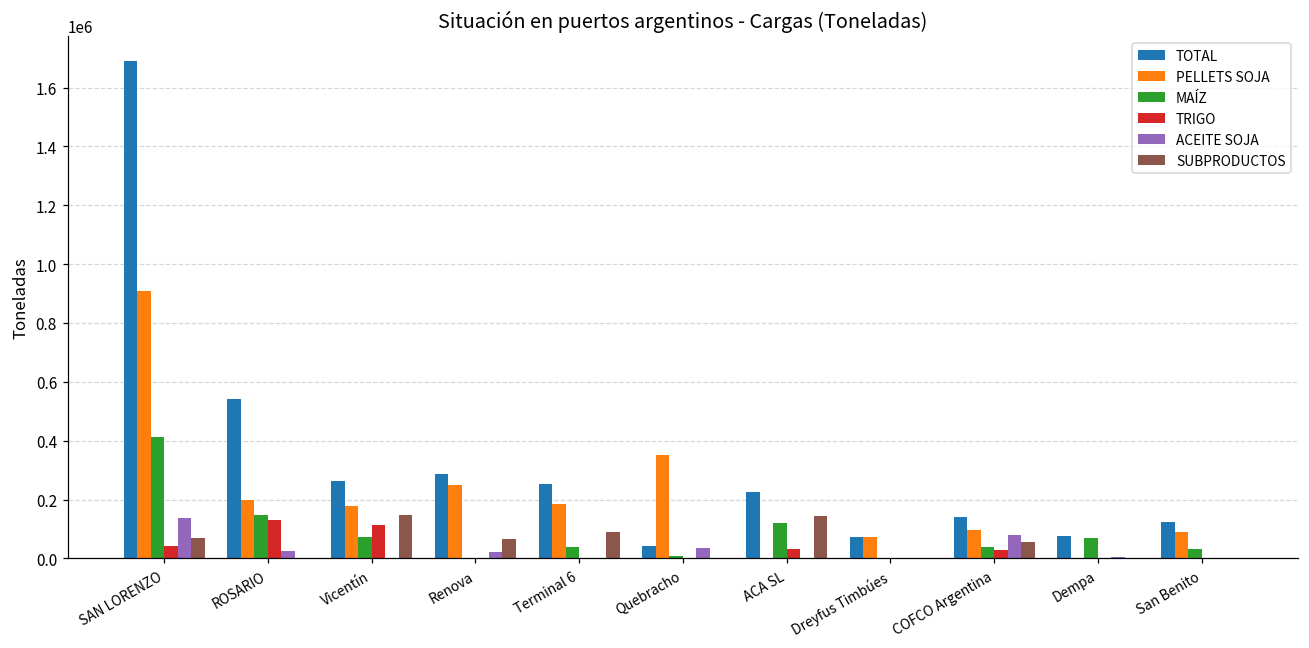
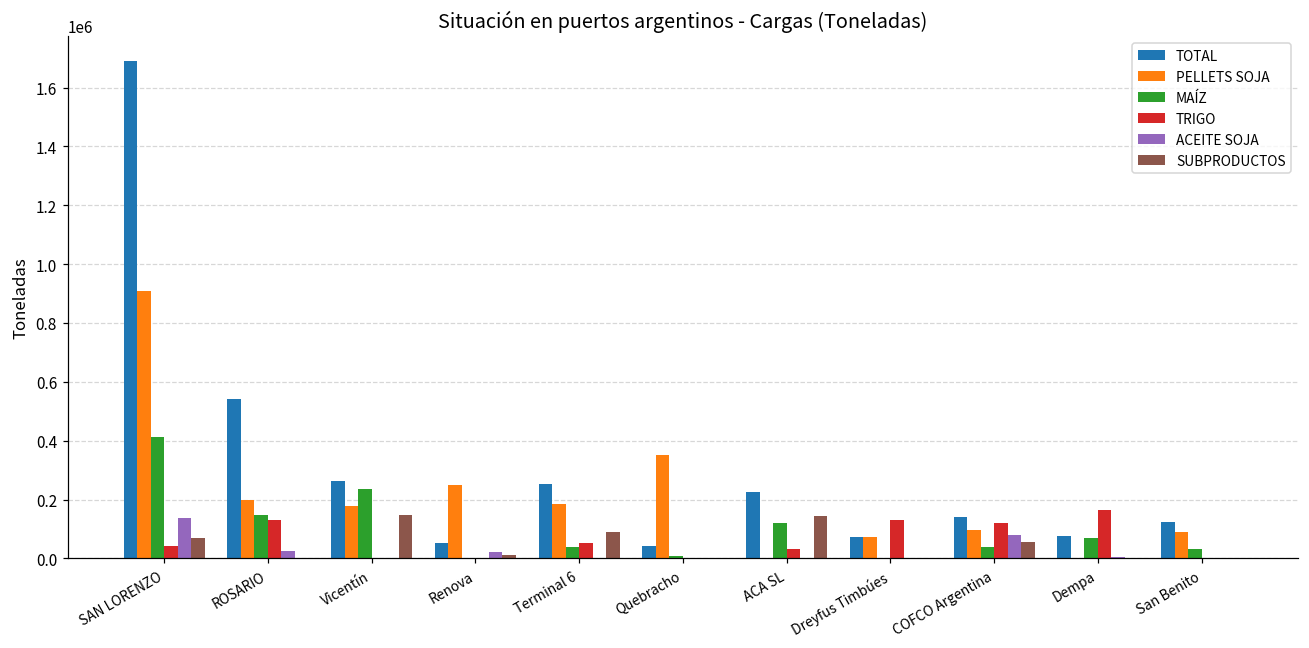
MAÍZ, Vicentín: 70000 -> 240000
TRIGO, Vicentín: 110000 -> 0
TOTAL, Renova: 290000 -> 50000
SUBPRODUCTOS, Renova: 70000 -> 10000
TRIGO, Terminal 6: 0 -> 50000
ACEITE SOJA, Quebracho: 40000 -> 0
TRIGO, Dreyfus Timbúes: 0 -> 130000
TRIGO, COFCO Argentina: 30000 -> 120000
TRIGO, Dempa: 0 -> 160000
